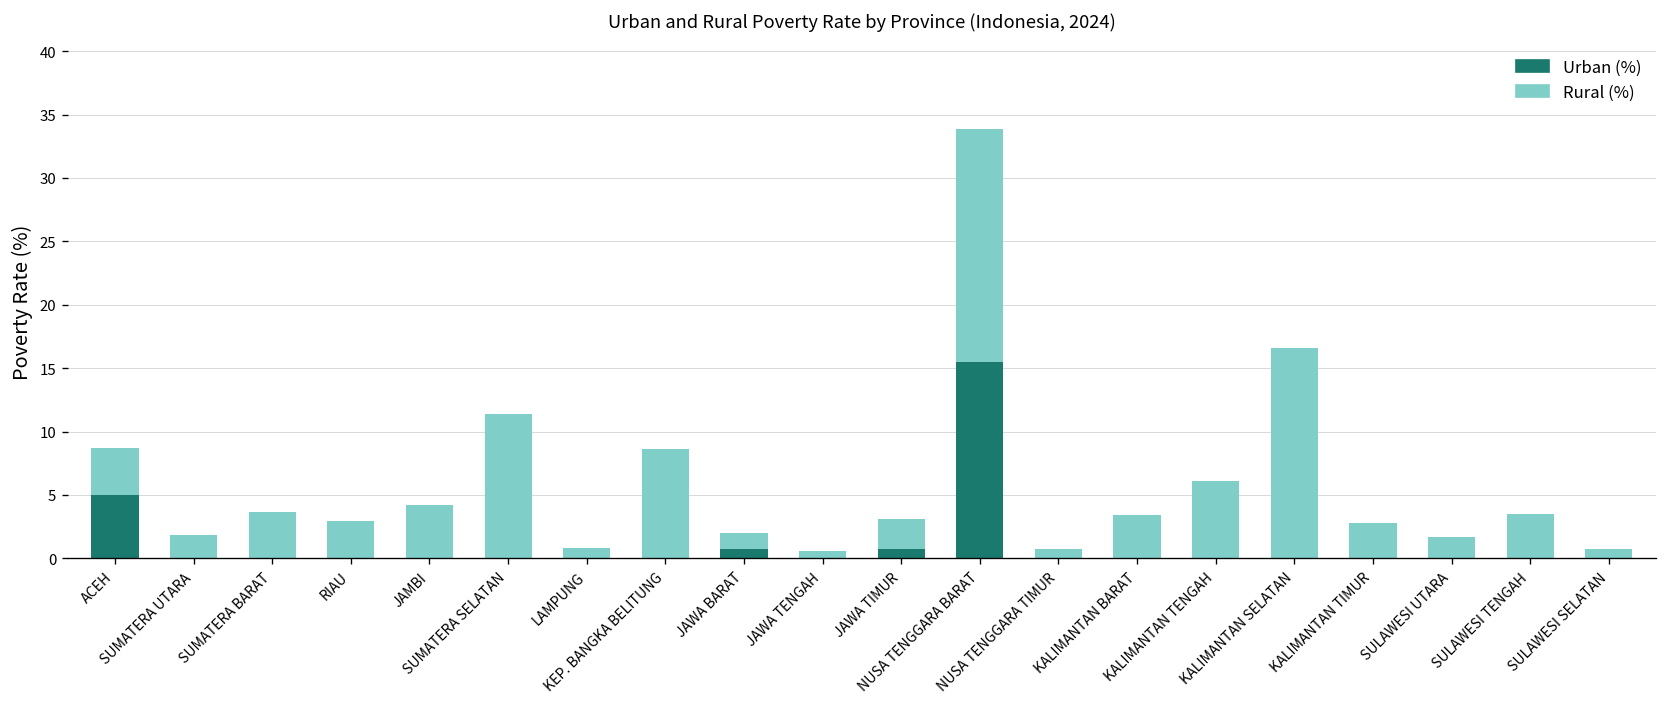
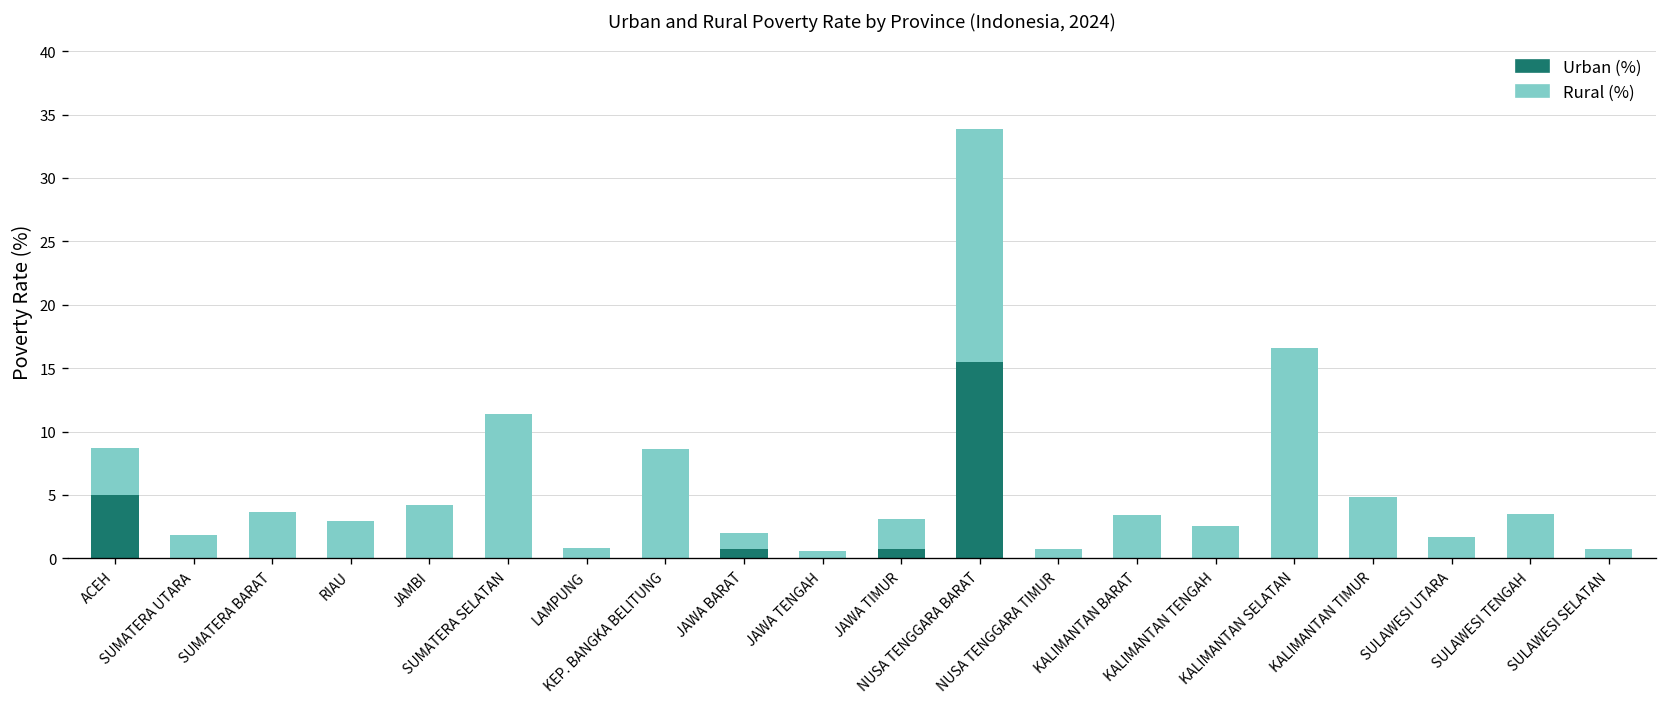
Rural (%), KALIMANTAN TENGAH: 6.1 -> 2.5
Rural (%), KALIMANTAN TIMUR: 2.8 -> 4.8
